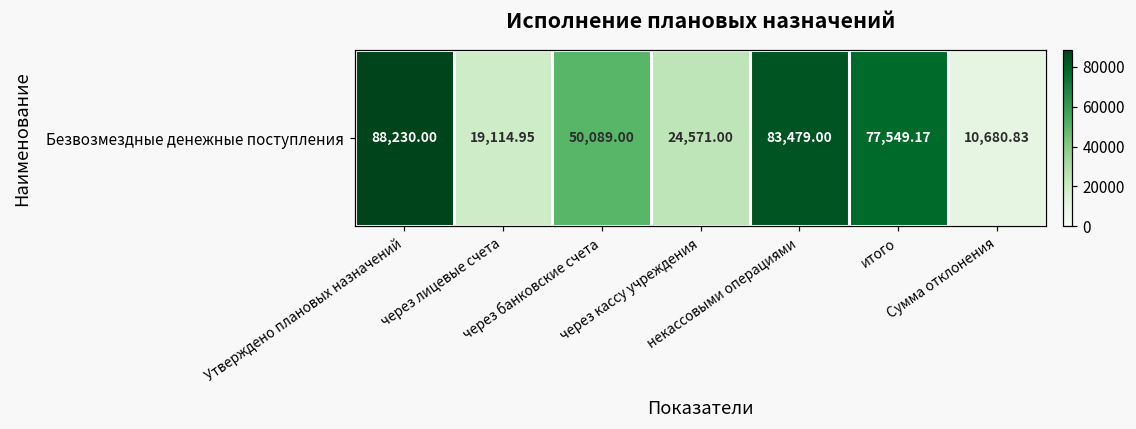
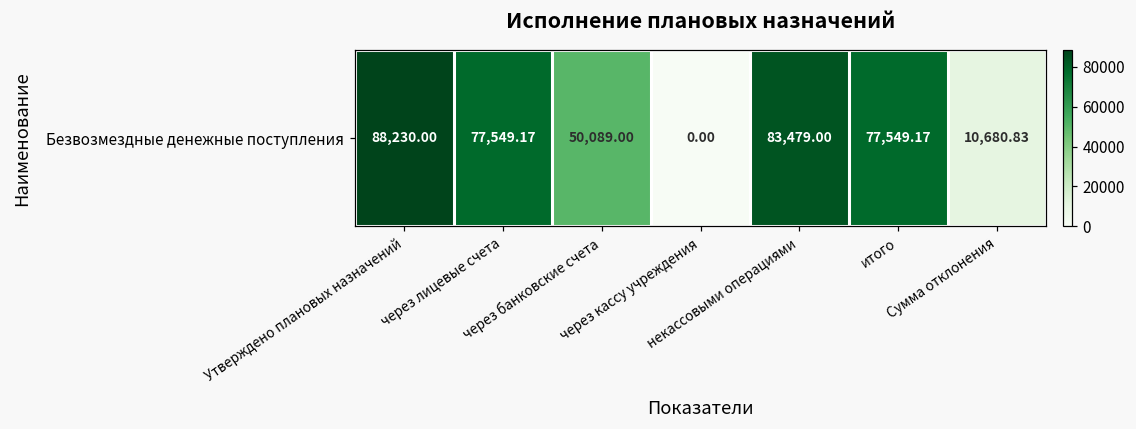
Безвозмездные денежные поступления, через лицевые счета: 19,114.95 -> 77,549.17
Безвозмездные денежные поступления, через кассу учреждения: 24,571.00 -> 0.00
